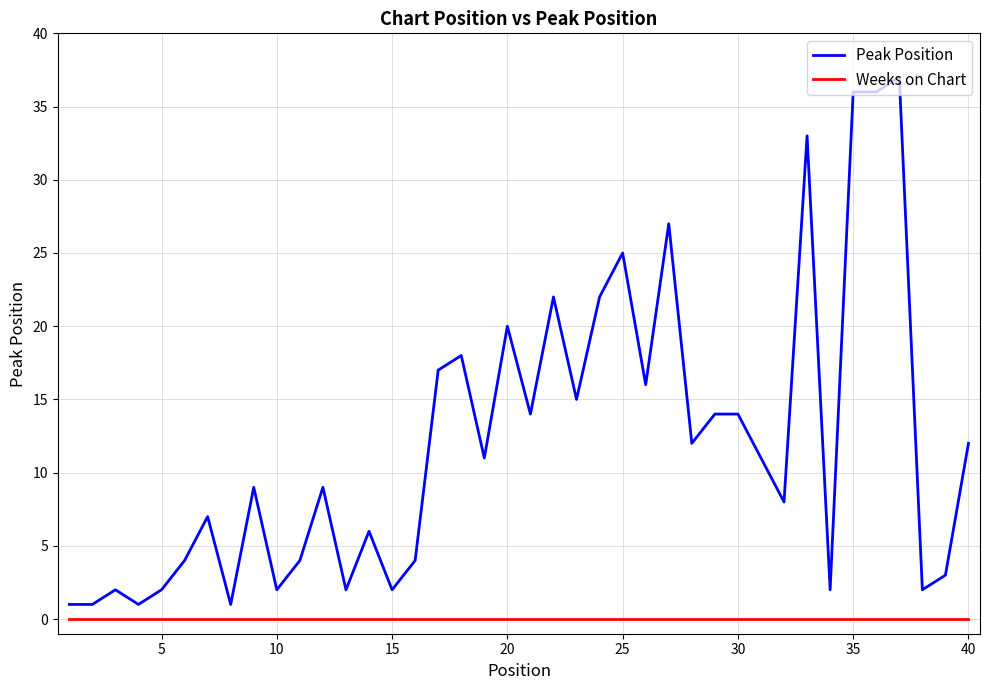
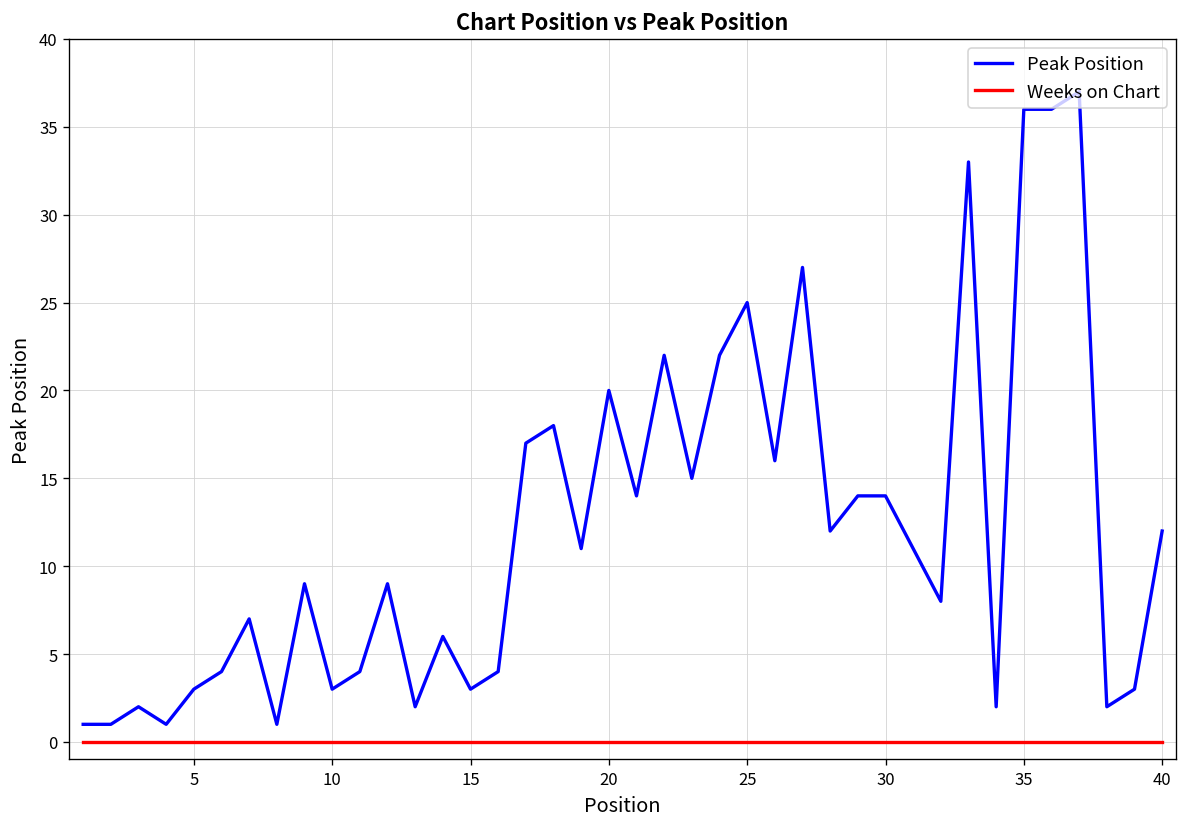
Peak Position, 5: 2 -> 3
Peak Position, 10: 2 -> 3
Peak Position, 15: 2 -> 3
